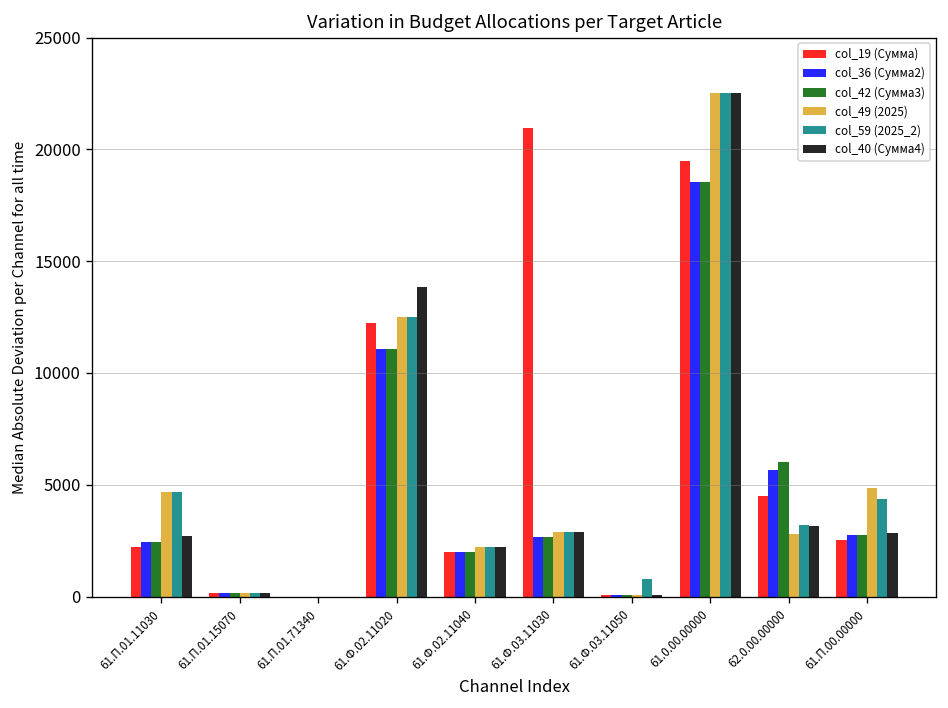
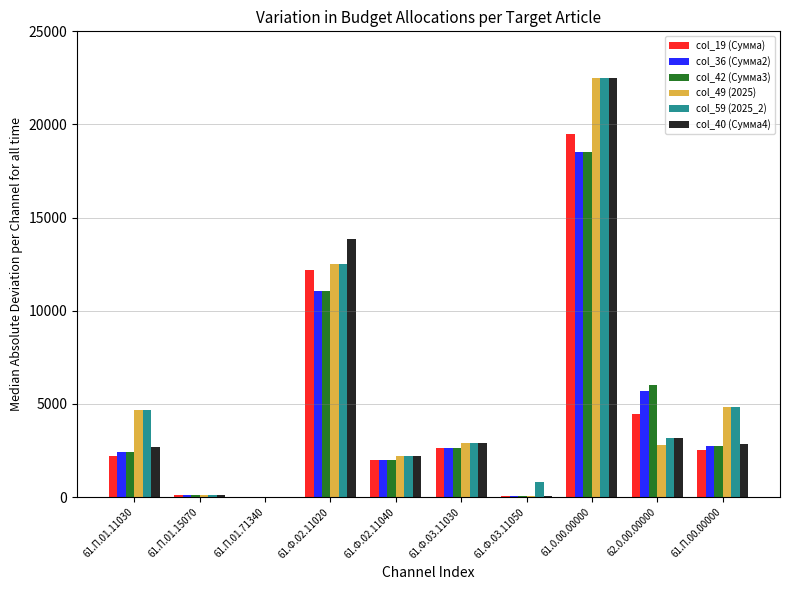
col_19 (Сумма), 61.Ф.03.11030: 21000 -> 2700
col_59 (2025_2), 61.П.00.00000: 4400 -> 4800
